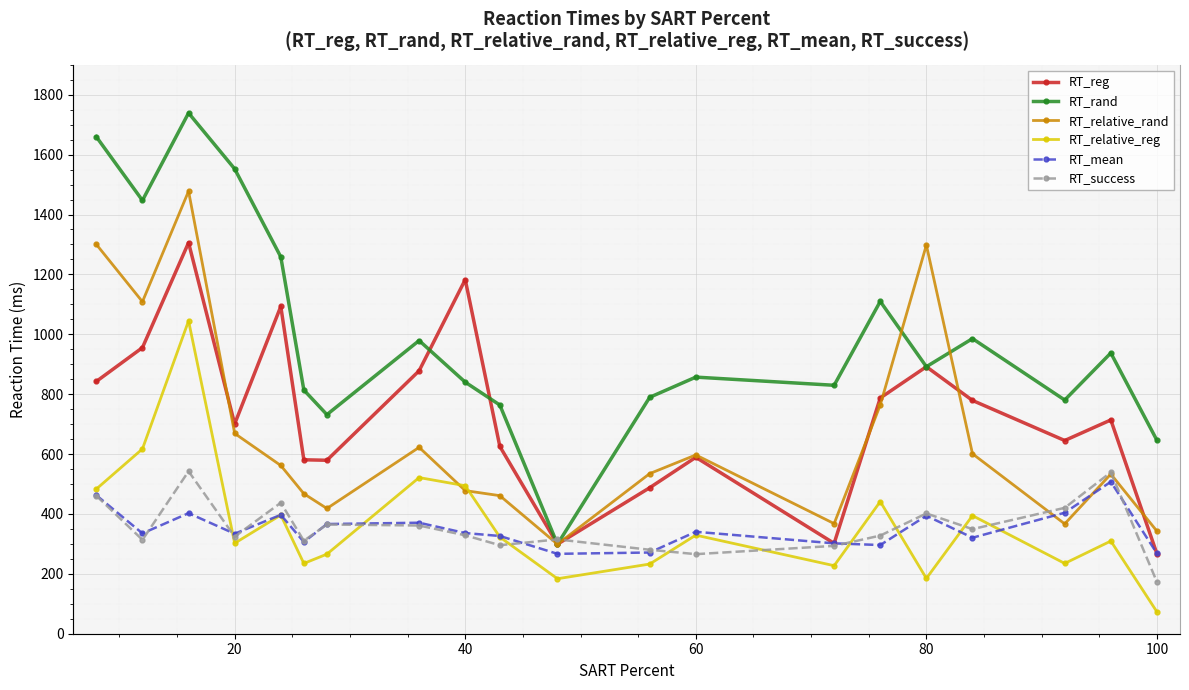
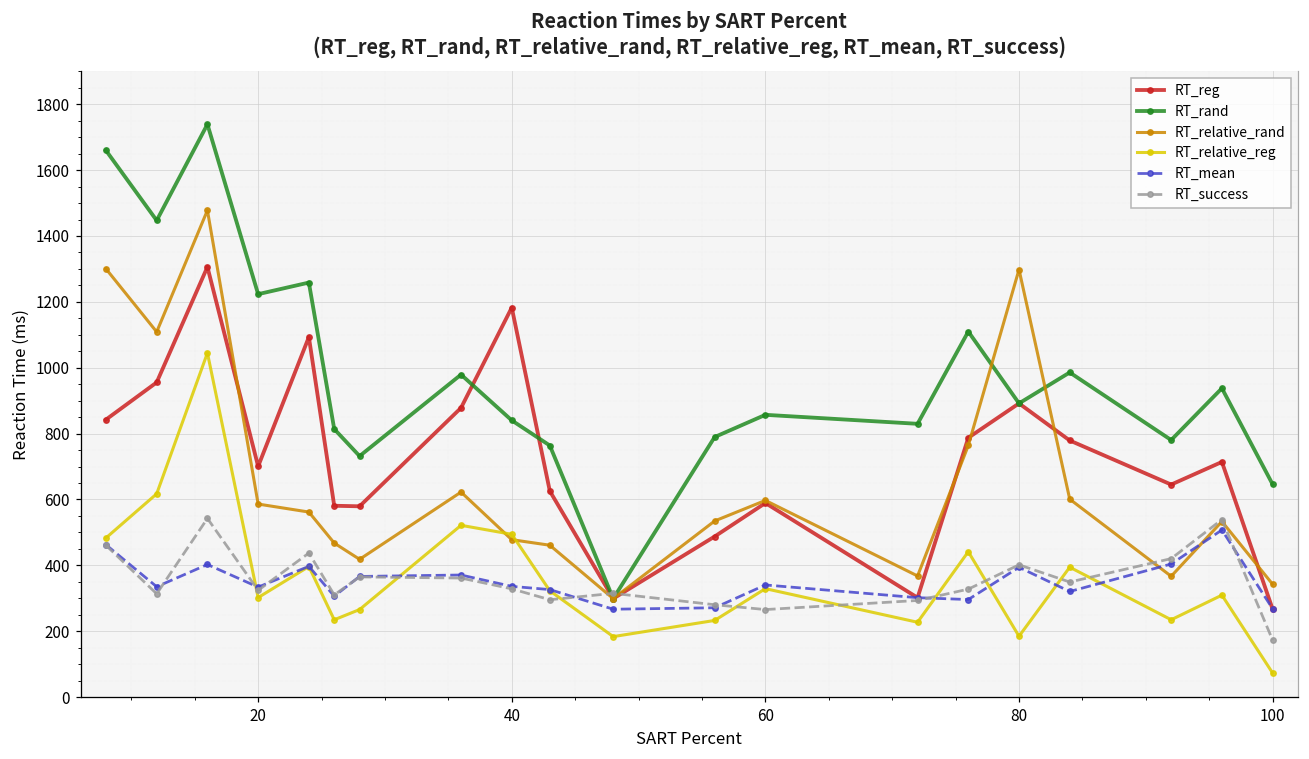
RT_rand, 20: 1550 -> 1220
RT_relative_rand, 20: 670 -> 590
